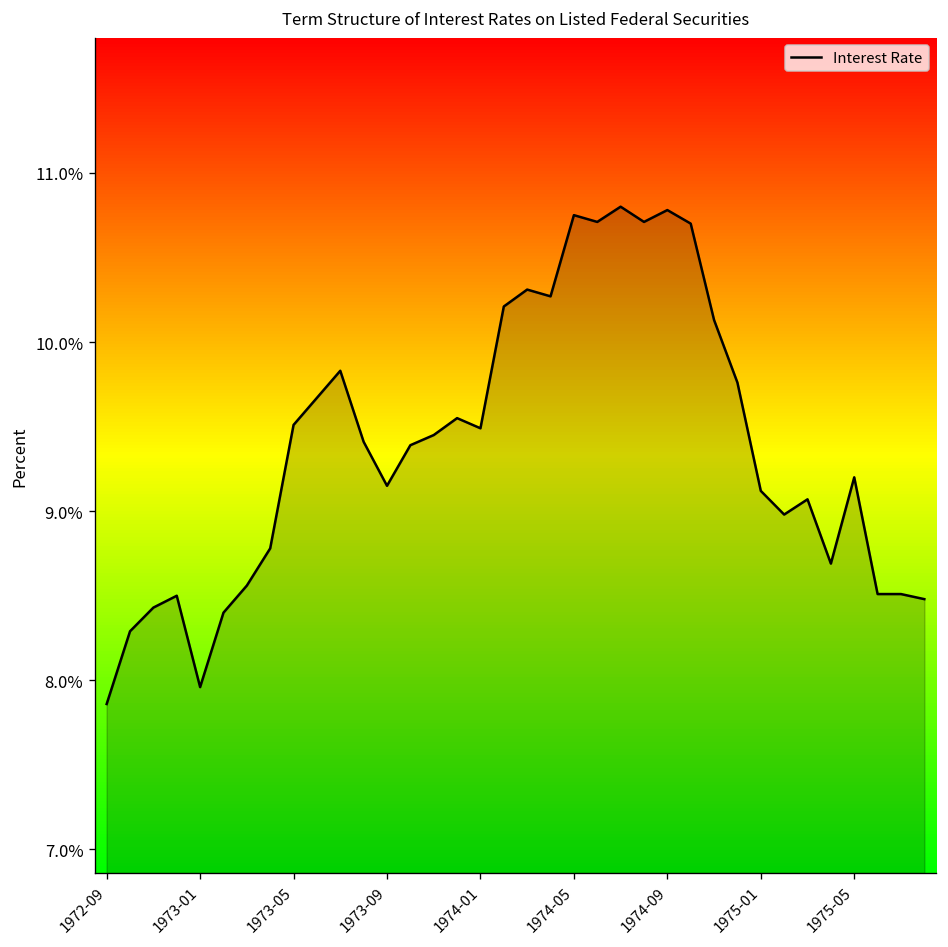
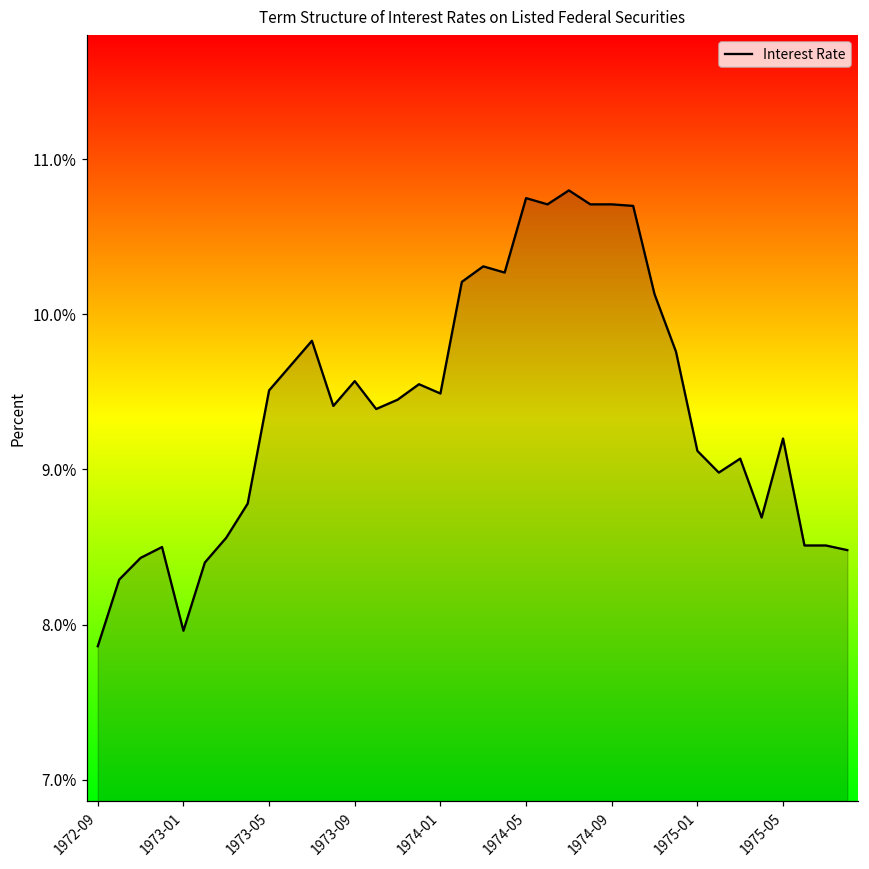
1973-09: 9.15% -> 9.57%
1974-09: 10.78% -> 10.71%
